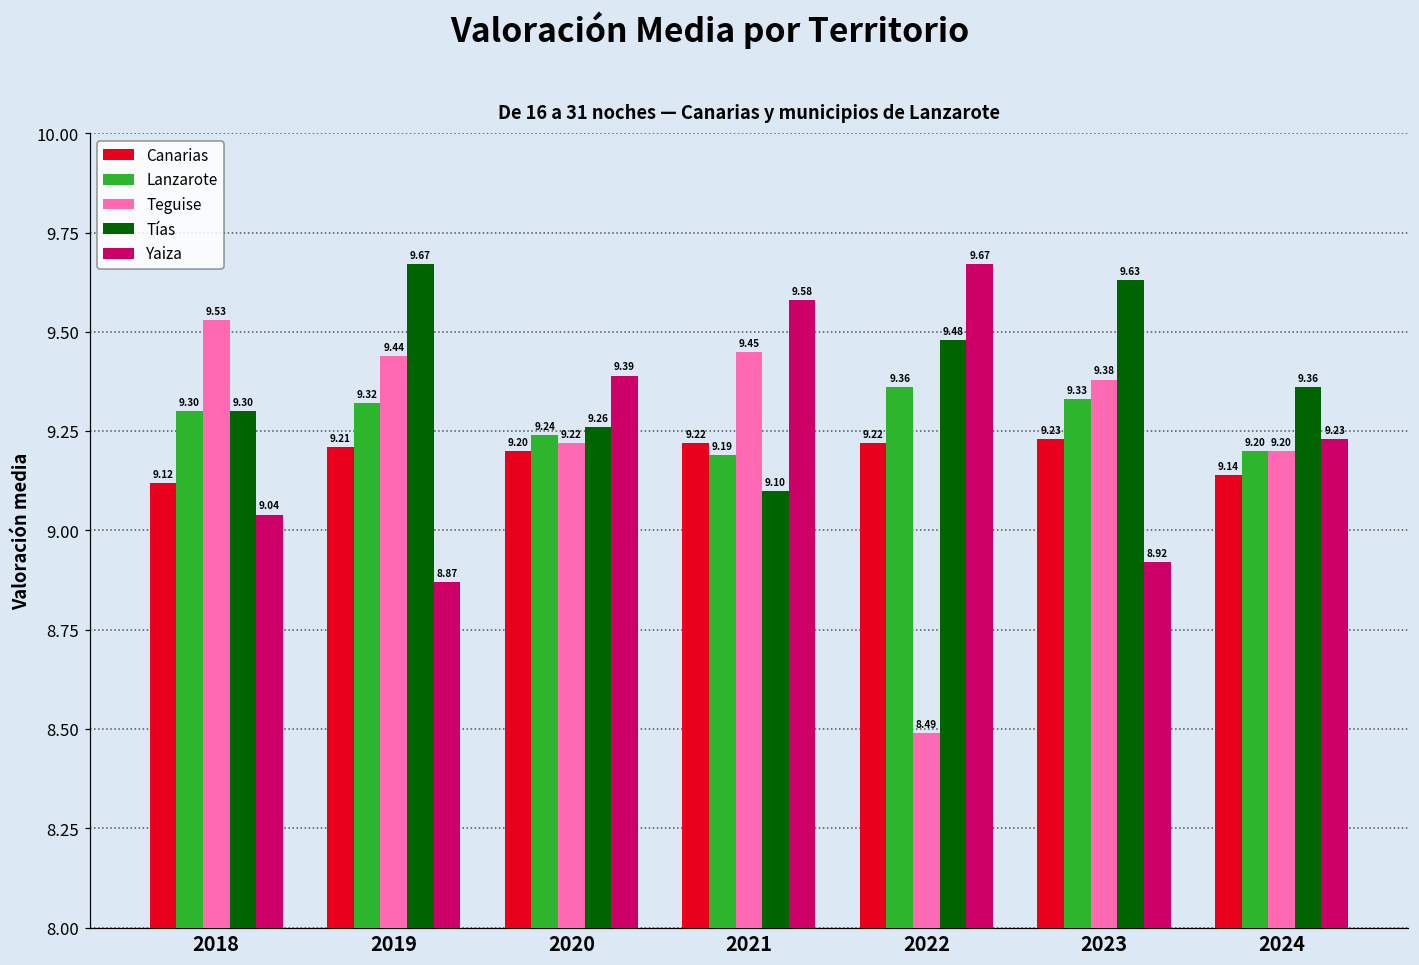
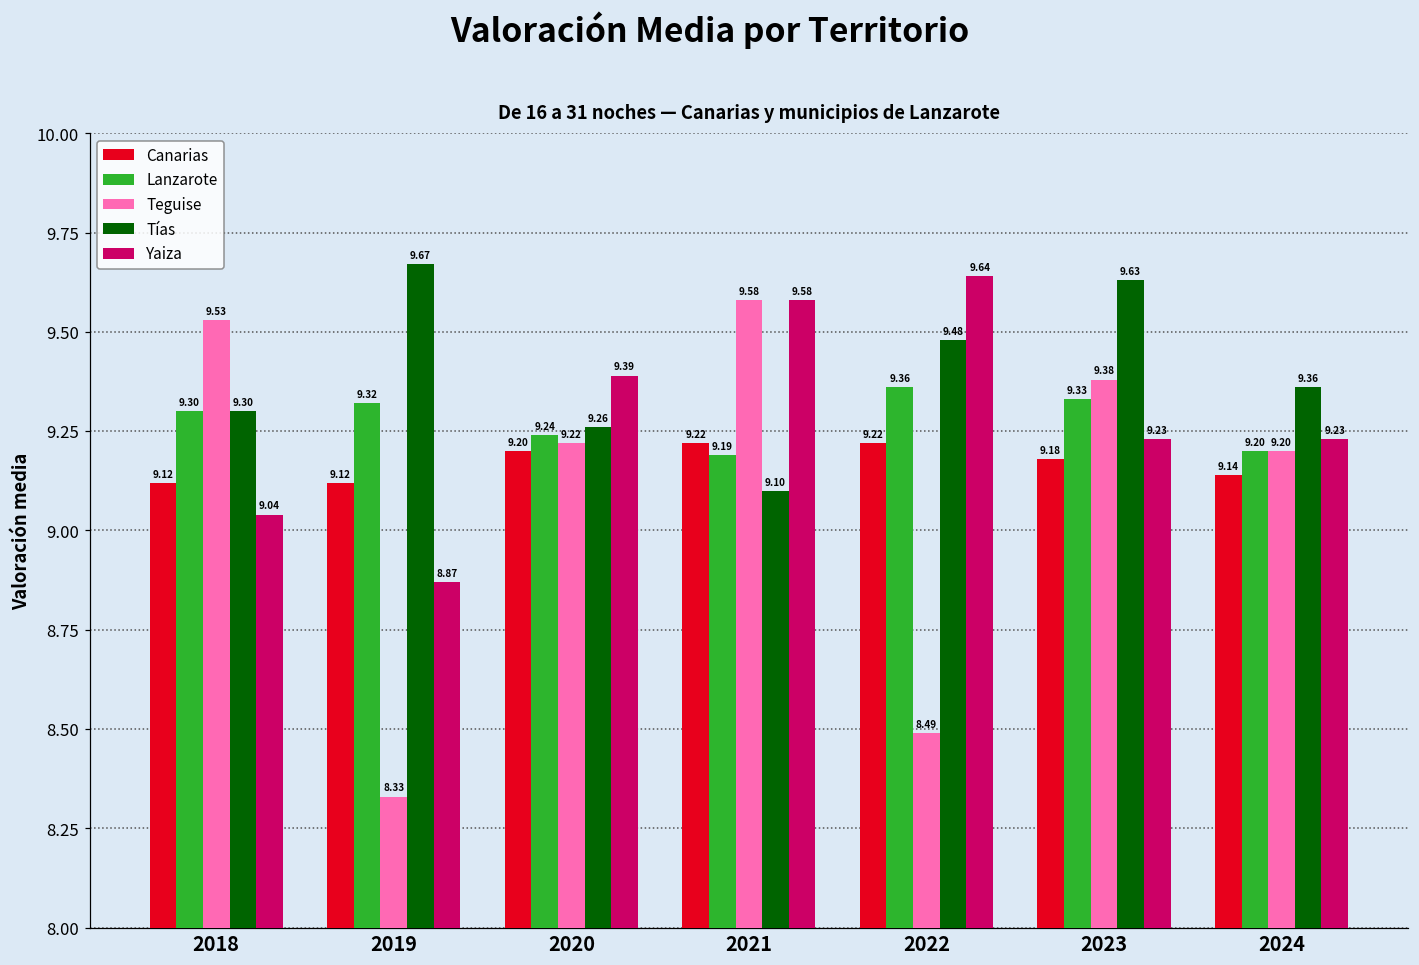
Canarias, 2019: 9.21 -> 9.12
Teguise, 2019: 9.44 -> 8.33
Teguise, 2021: 9.45 -> 9.58
Yaiza, 2022: 9.67 -> 9.64
Canarias, 2023: 9.23 -> 9.18
Yaiza, 2023: 8.92 -> 9.23
